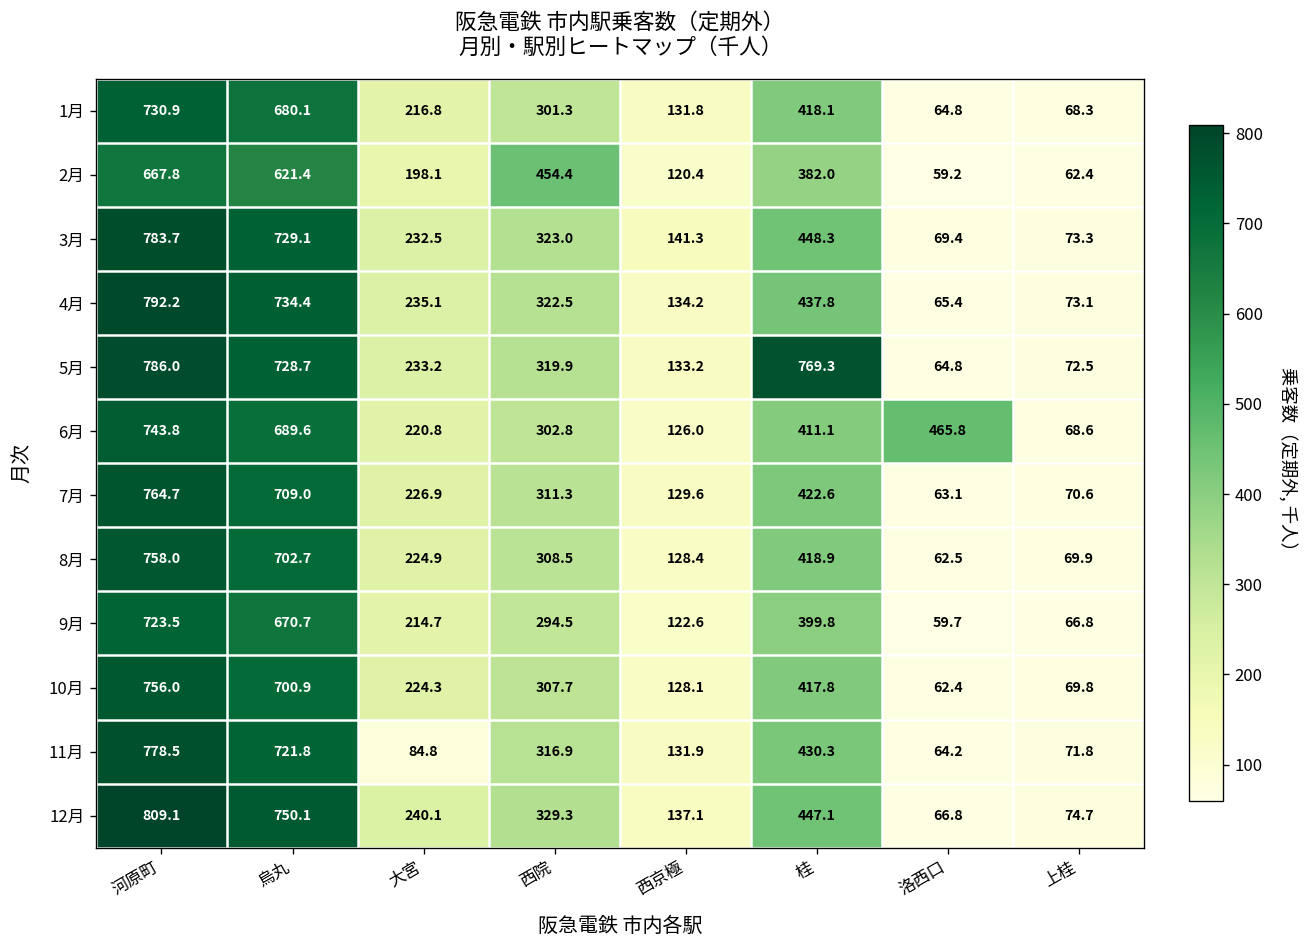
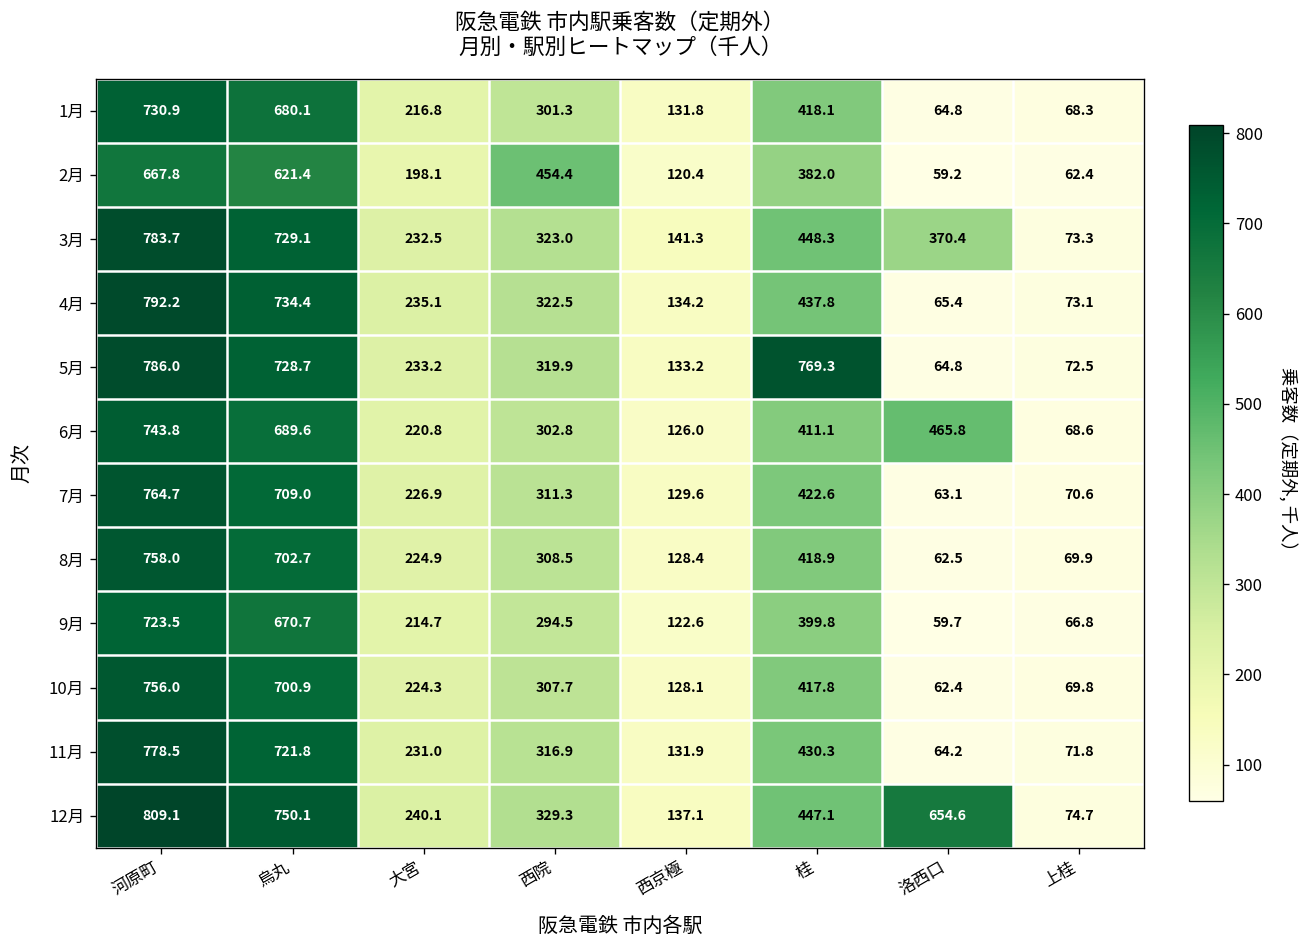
3月, 洛西口: 69.4 -> 370.4
11月, 大宮: 84.8 -> 231.0
12月, 洛西口: 66.8 -> 654.6
